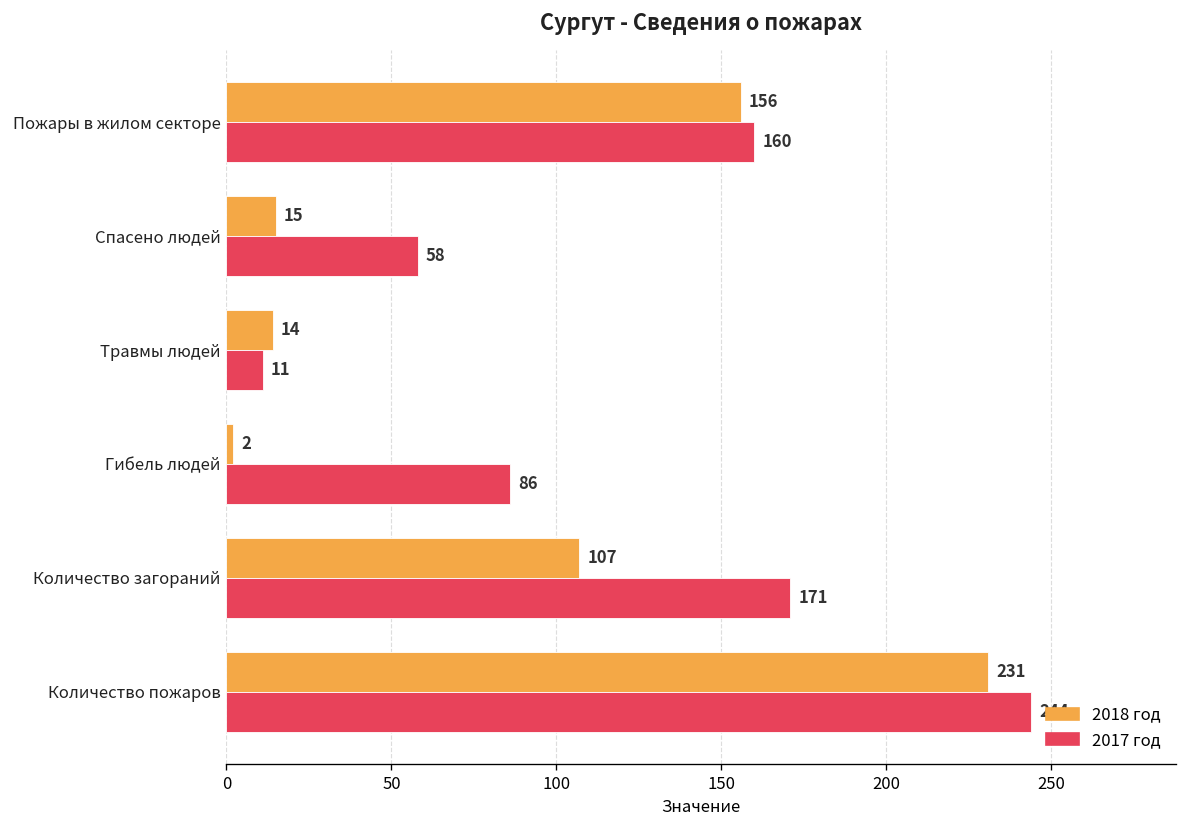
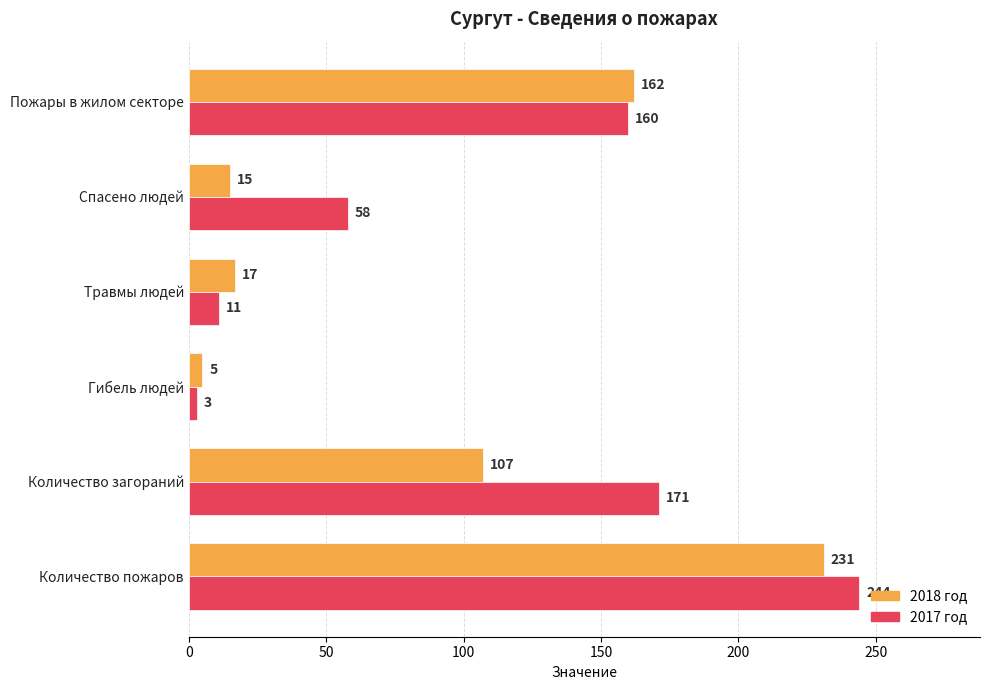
2018 год, Пожары в жилом секторе: 156 -> 162
2018 год, Травмы людей: 14 -> 17
2018 год, Гибель людей: 2 -> 5
2017 год, Гибель людей: 86 -> 3
